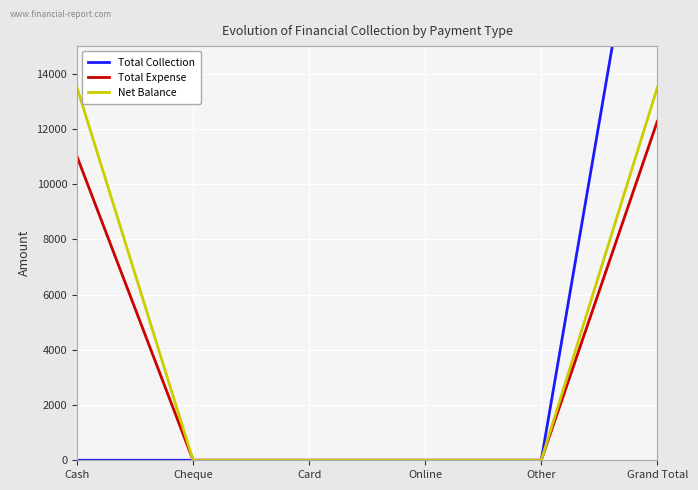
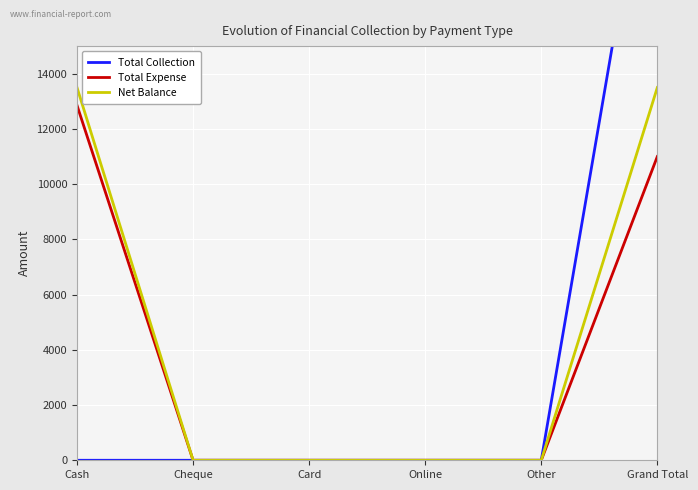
Total Expense, Cash: 11000 -> 12900
Total Expense, Grand Total: 12300 -> 11000
